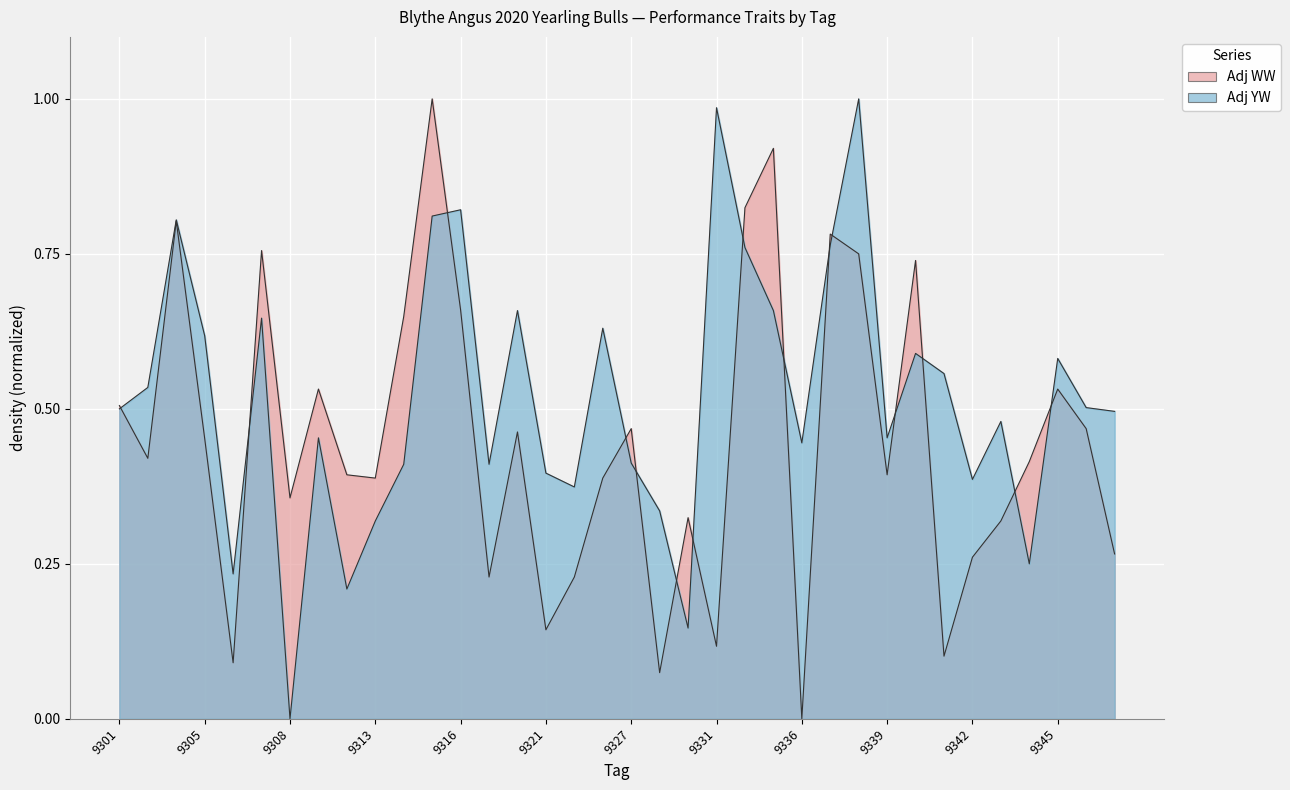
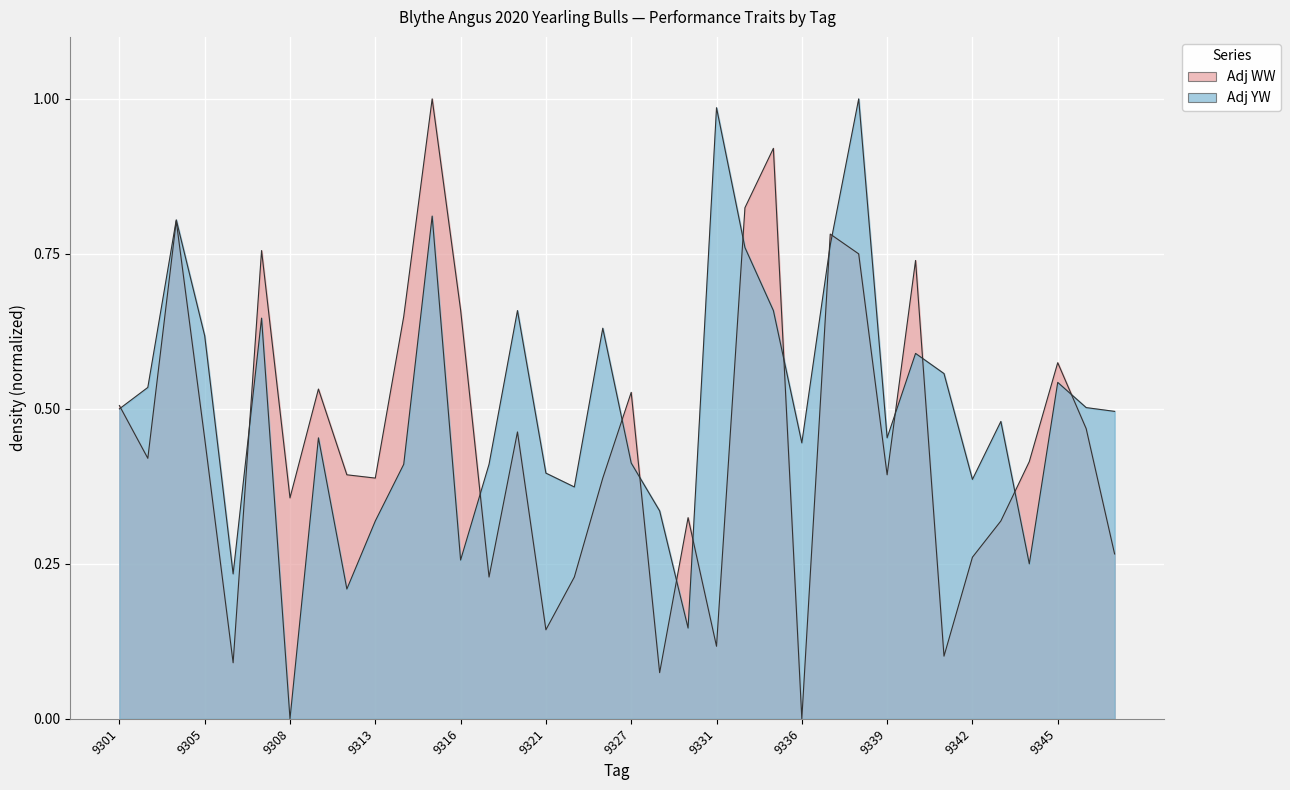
Adj YW, 9316: 0.82 -> 0.26
Adj WW, 9327: 0.47 -> 0.53
Adj WW, 9345: 0.53 -> 0.57
Adj YW, 9345: 0.58 -> 0.54
